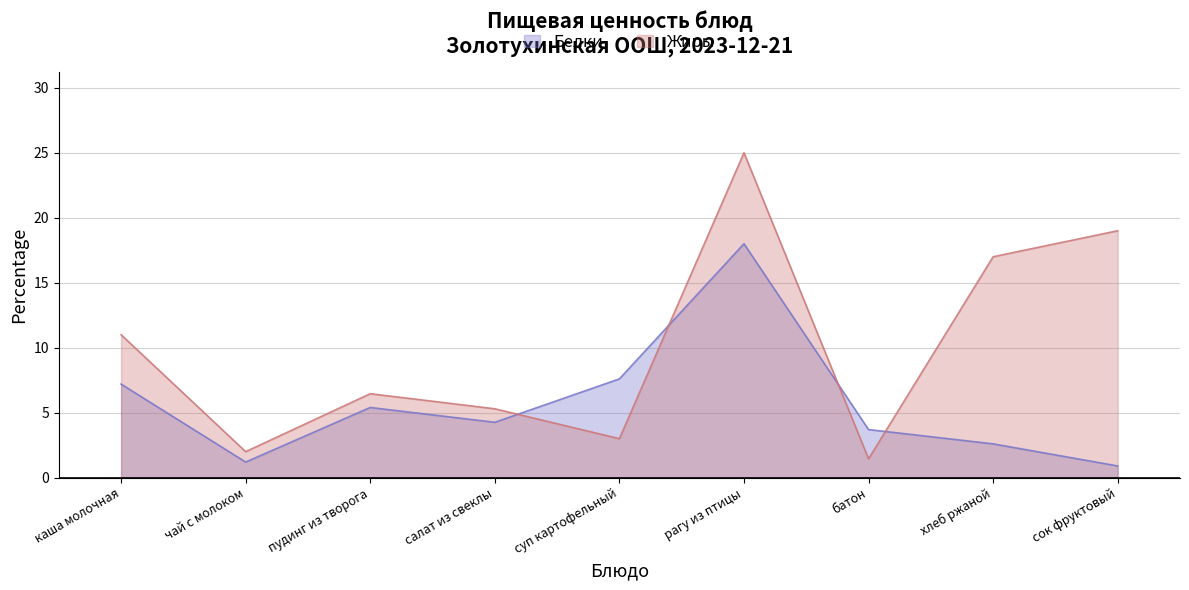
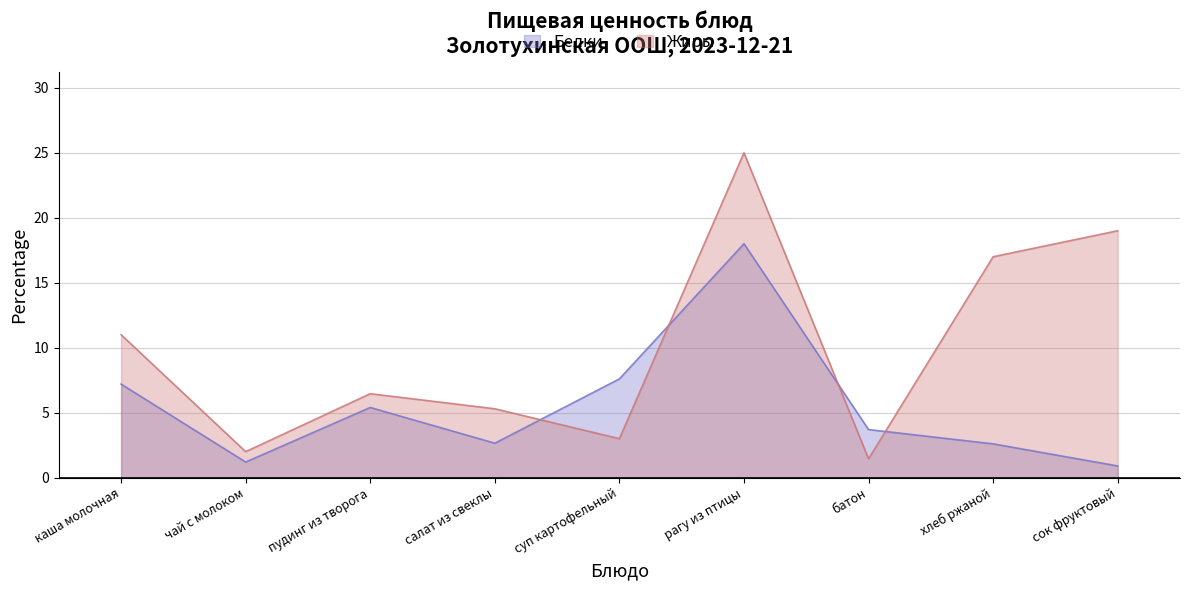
Белки, салат из свеклы: 4.3 -> 2.7
